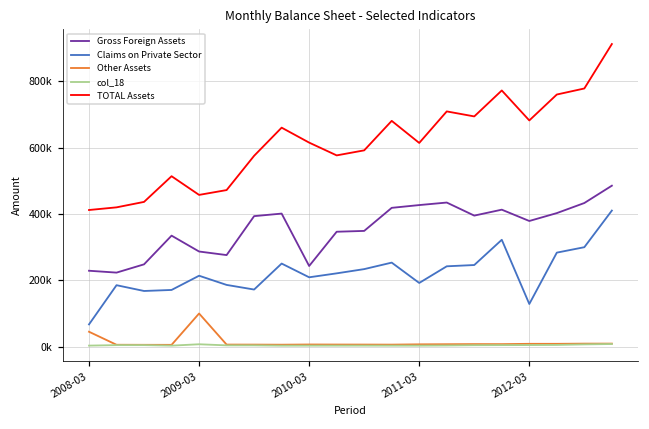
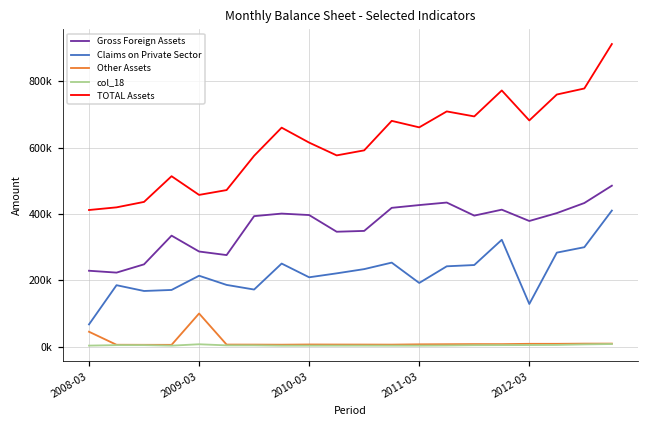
Gross Foreign Assets, 2010-03: 240000 -> 400000
TOTAL Assets, 2011-03: 610000 -> 660000
